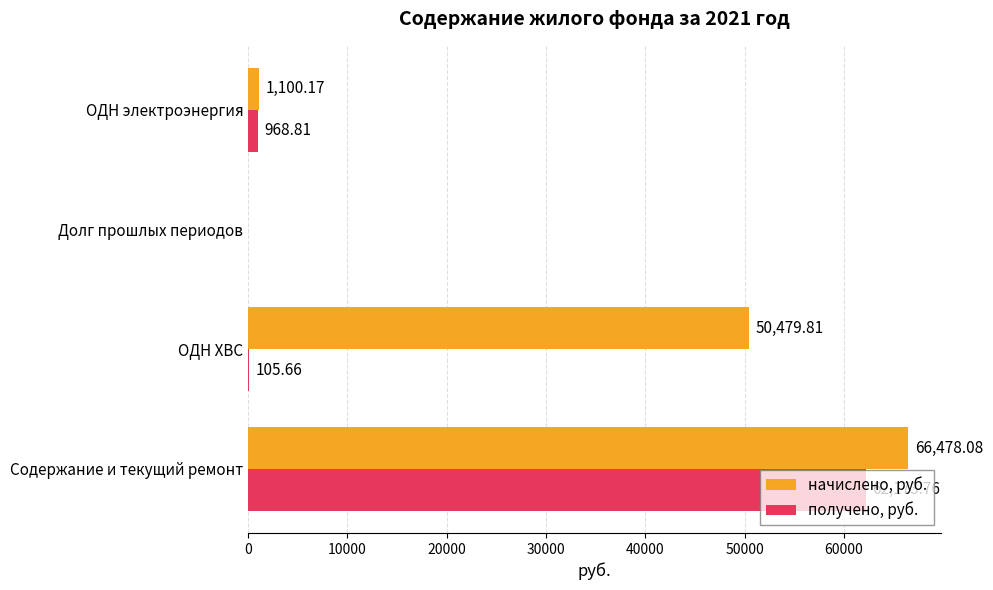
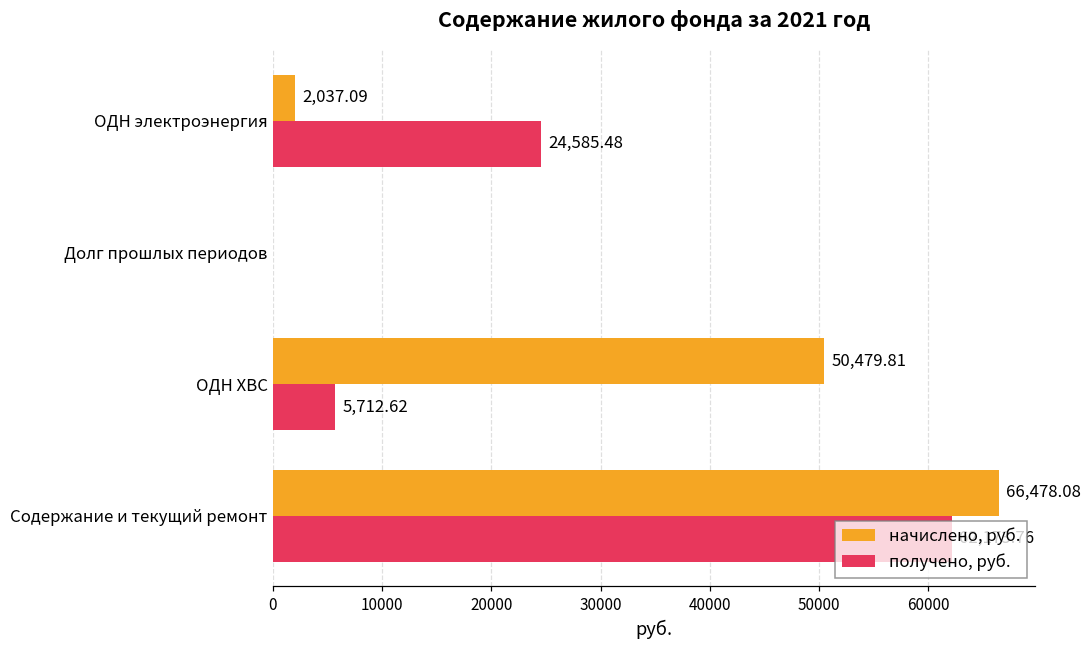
начислено, руб., ОДН электроэнергия: 1,100.17 -> 2,037.09
получено, руб., ОДН электроэнергия: 968.81 -> 24,585.48
получено, руб., ОДН ХВС: 105.66 -> 5,712.62
